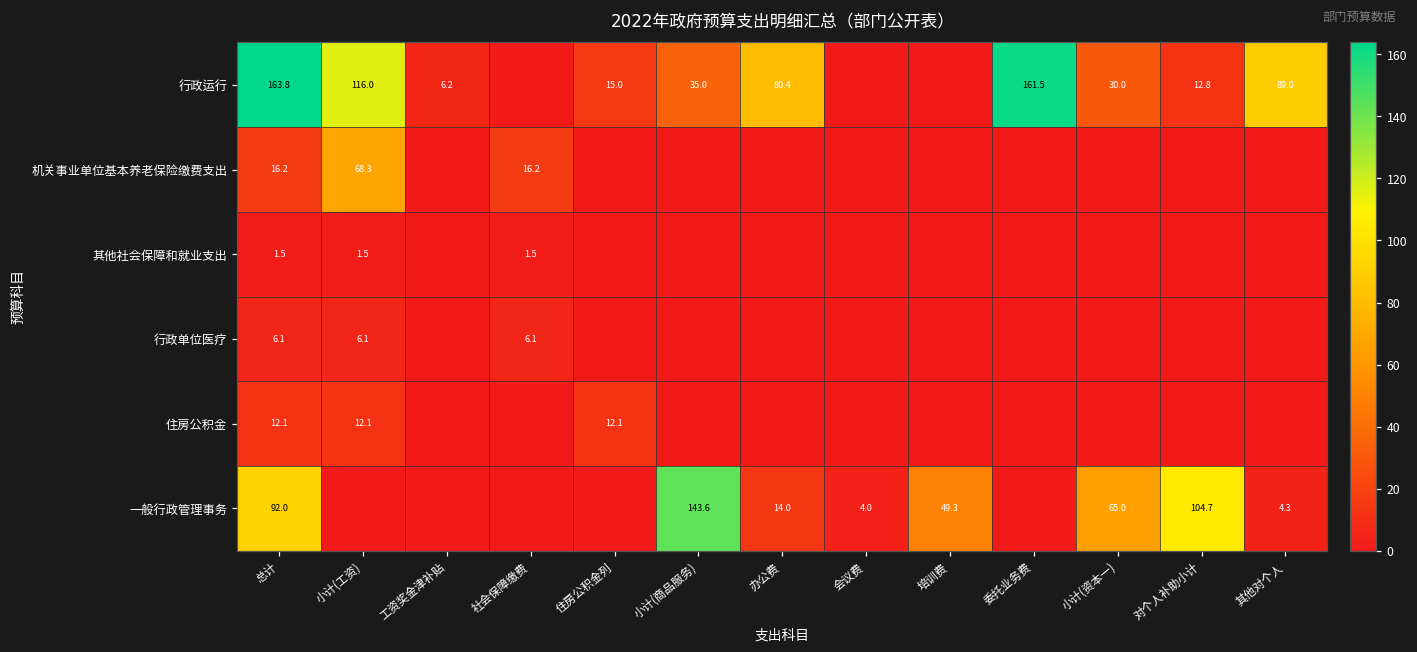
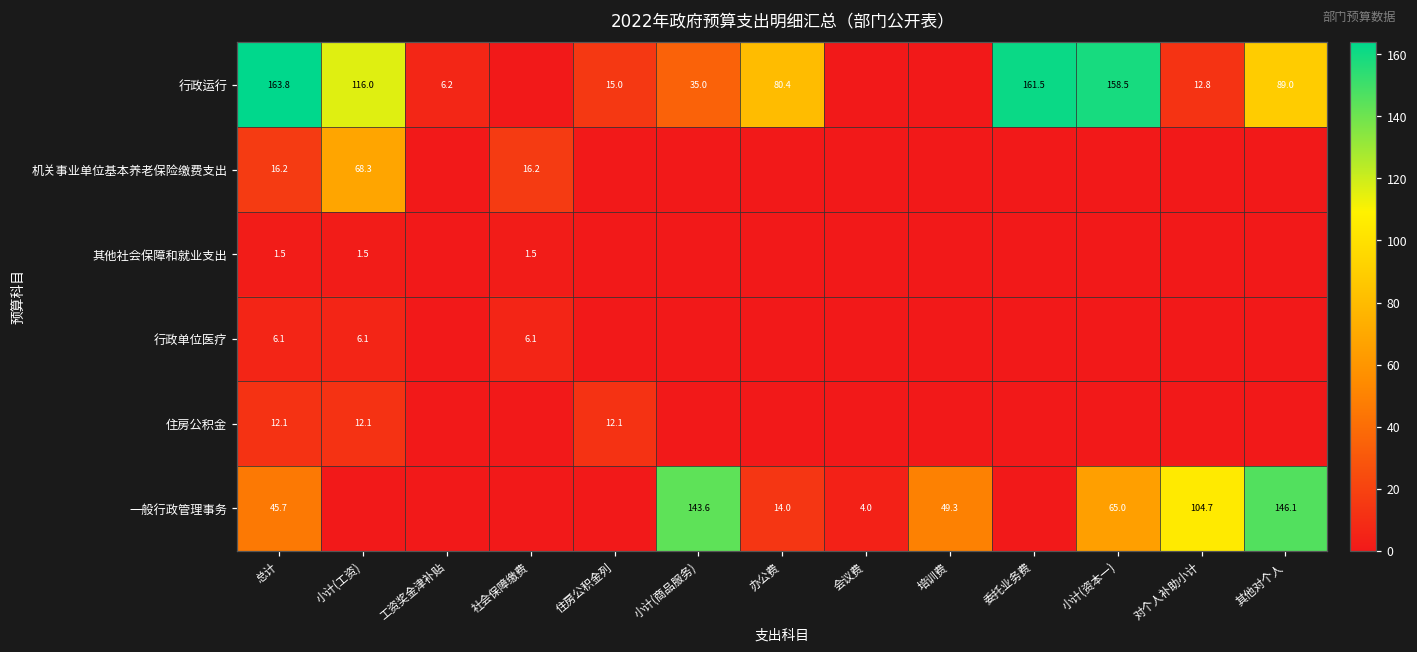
行政运行, 小计(资本一): 30.0 -> 158.5
一般行政管理事务, 总计: 92.0 -> 45.7
一般行政管理事务, 其他对个人: 4.3 -> 146.1
